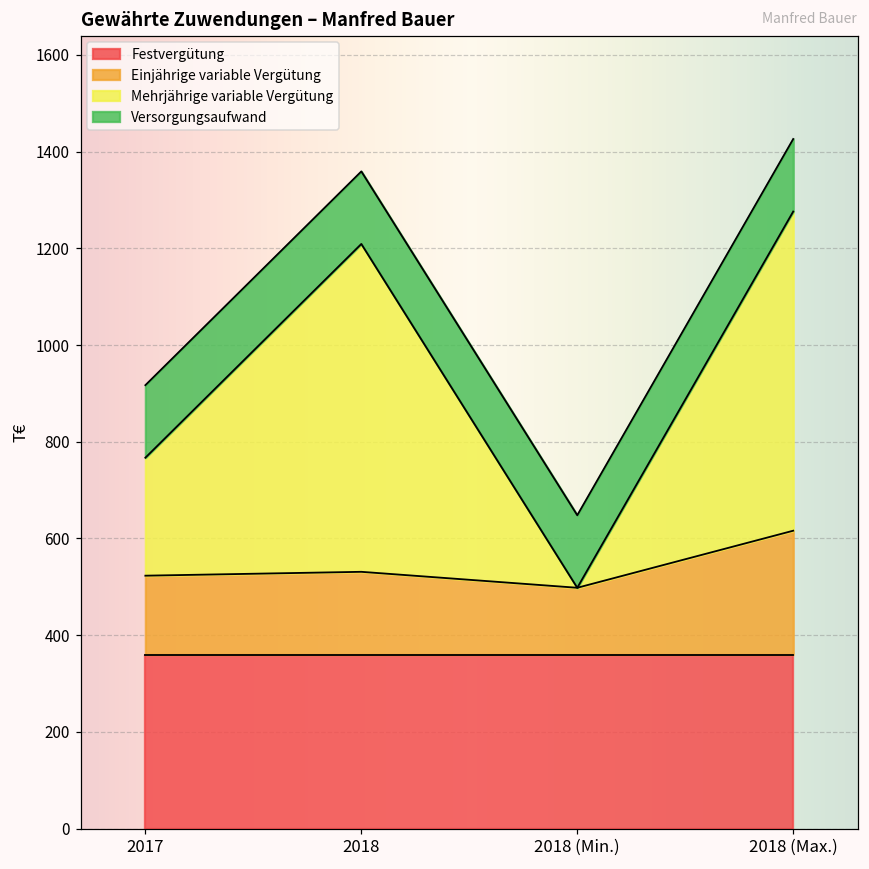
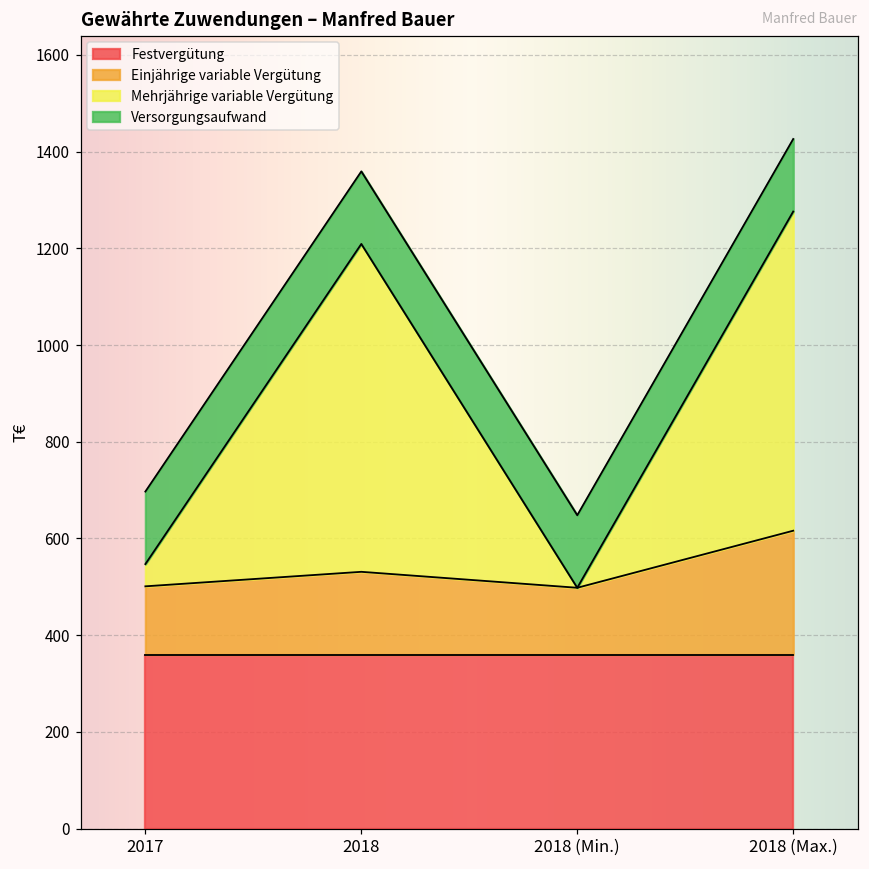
Einjährige variable Vergütung, 2017: 520 -> 500
Mehrjährige variable Vergütung, 2017: 240 -> 50
